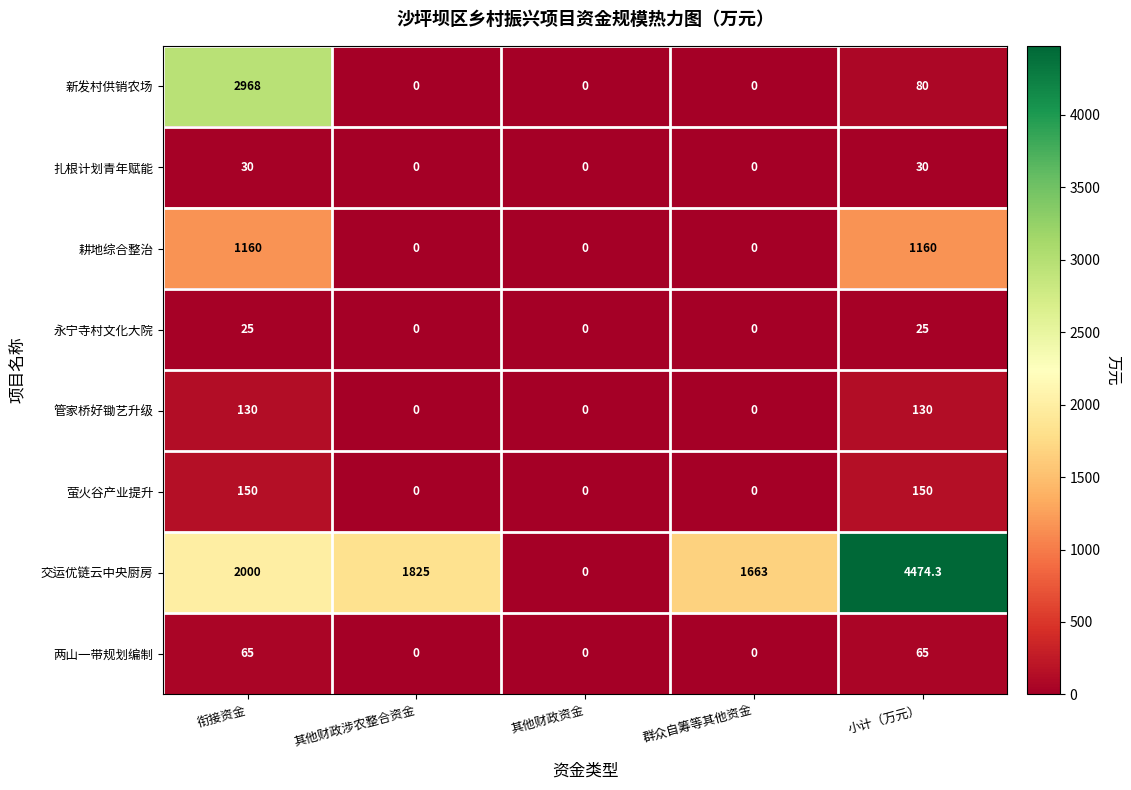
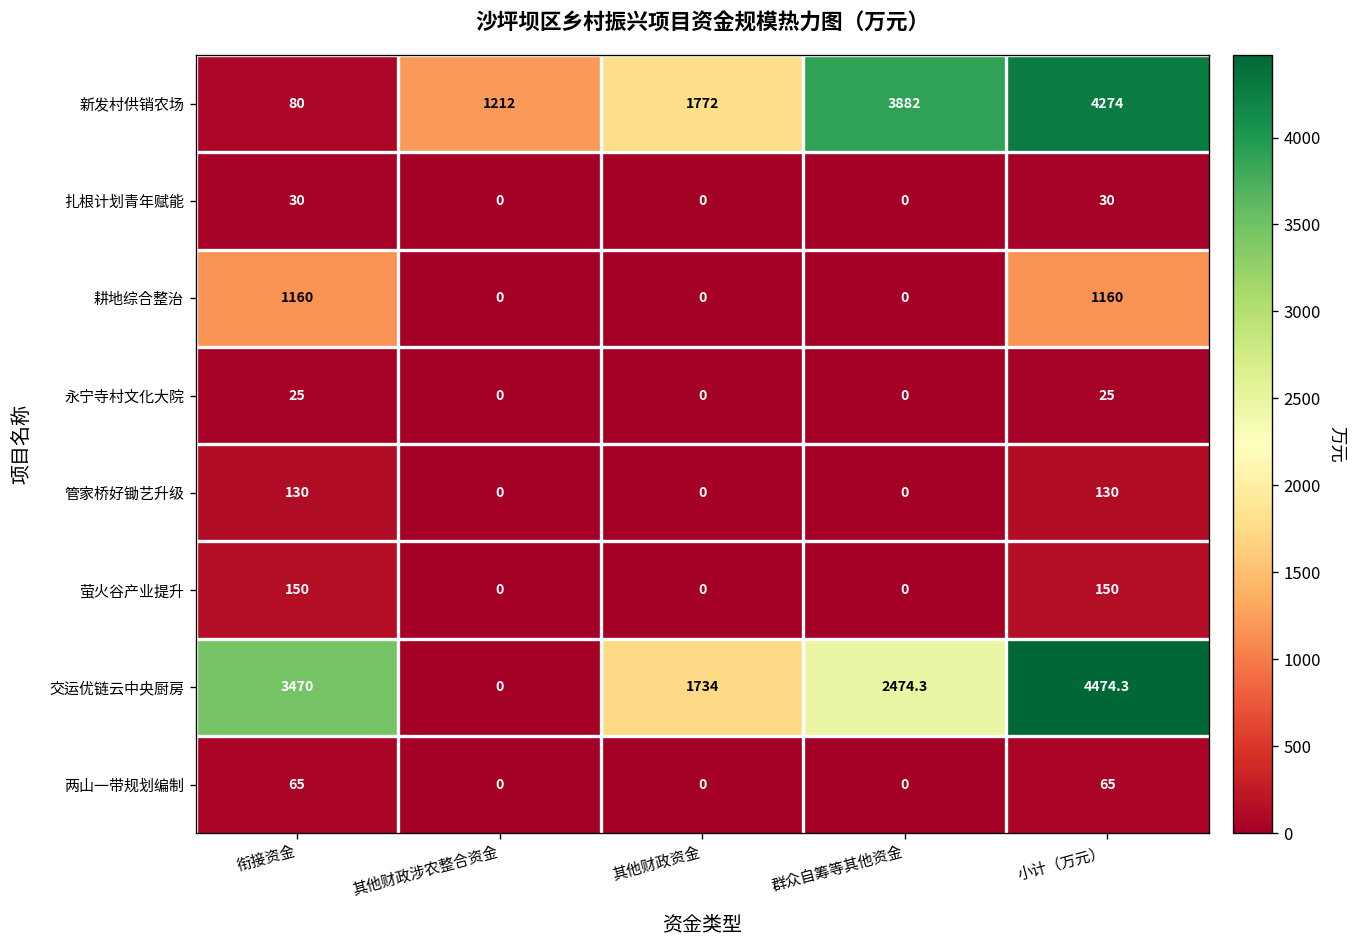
新发村供销农场, 衔接资金: 2968 -> 80
新发村供销农场, 其他财政涉农整合资金: 0 -> 1212
新发村供销农场, 其他财政资金: 0 -> 1772
新发村供销农场, 群众自筹等其他资金: 0 -> 3882
新发村供销农场, 小计（万元）: 80 -> 4274
交运优链云中央厨房, 衔接资金: 2000 -> 3470
交运优链云中央厨房, 其他财政涉农整合资金: 1825 -> 0
交运优链云中央厨房, 其他财政资金: 0 -> 1734
交运优链云中央厨房, 群众自筹等其他资金: 1663 -> 2474.3
